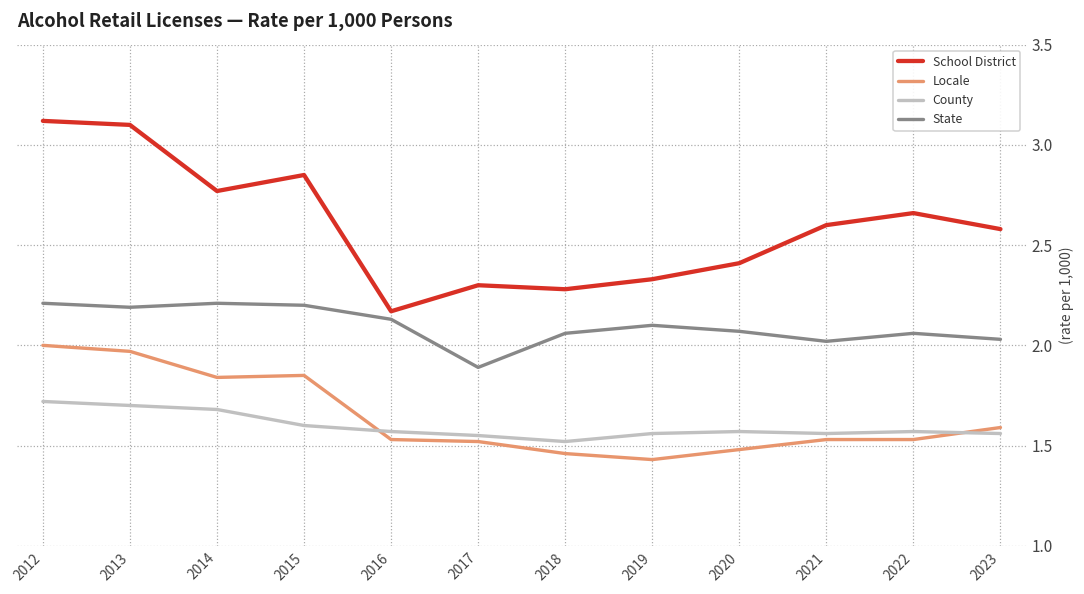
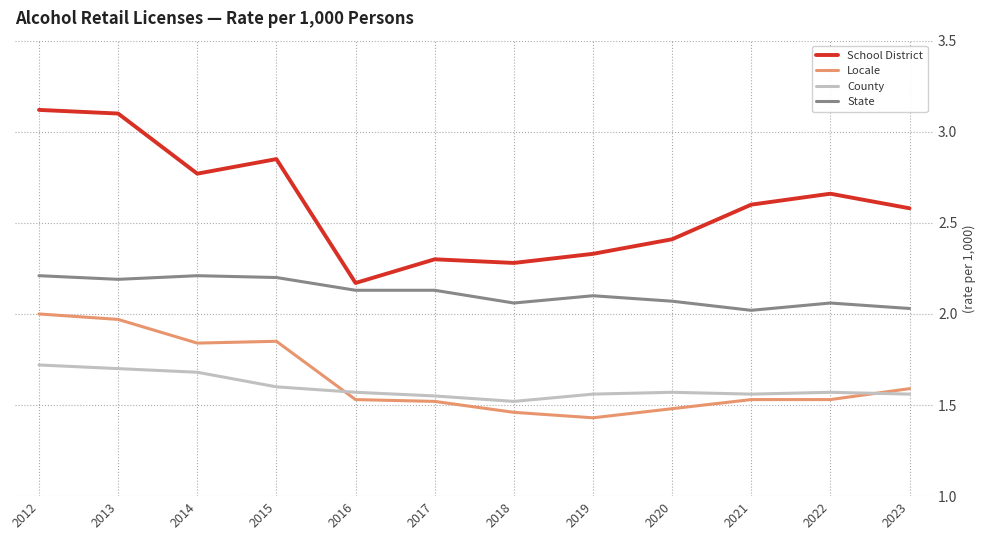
State, 2017: 1.89 -> 2.13
